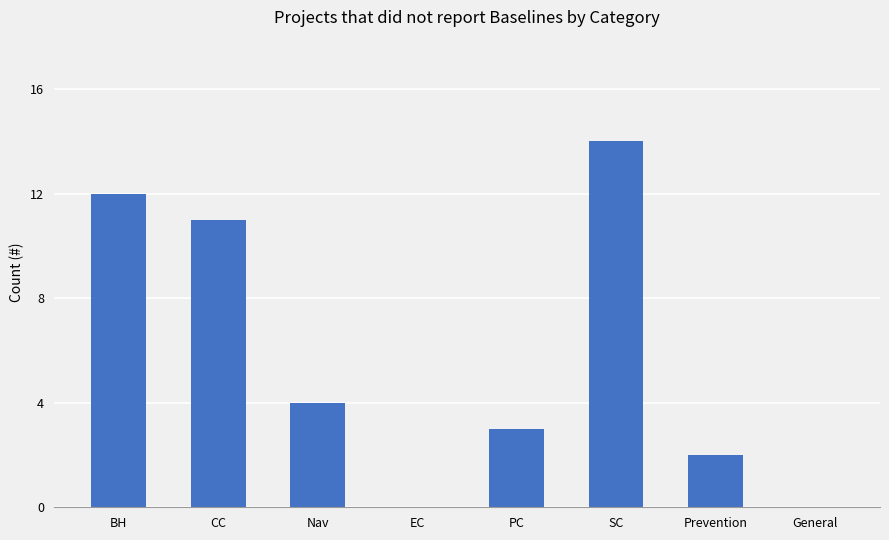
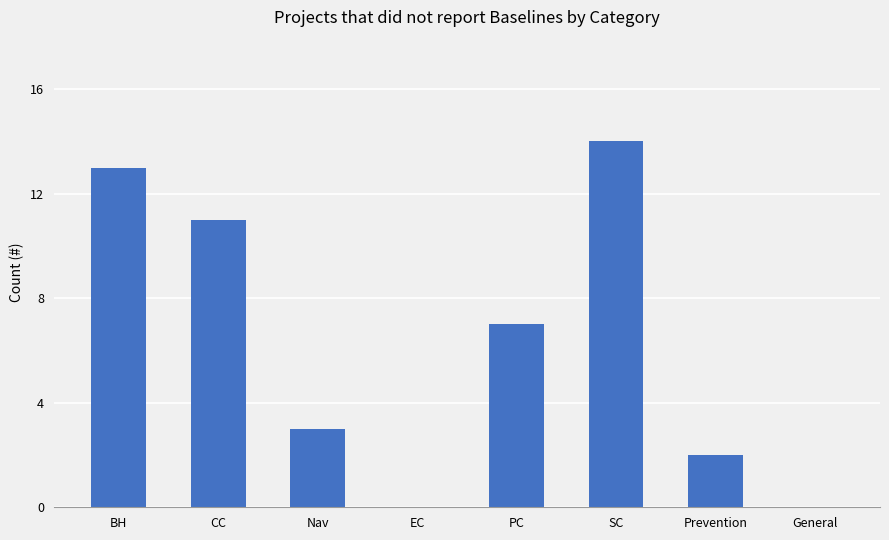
BH: 12 -> 13
Nav: 4 -> 3
PC: 3 -> 7
